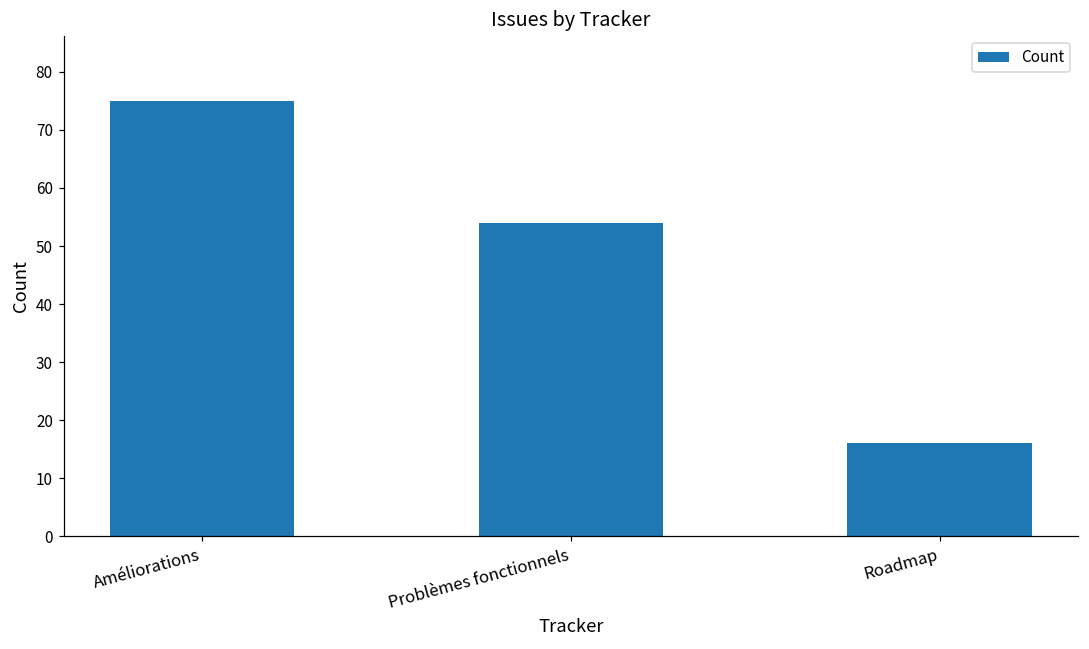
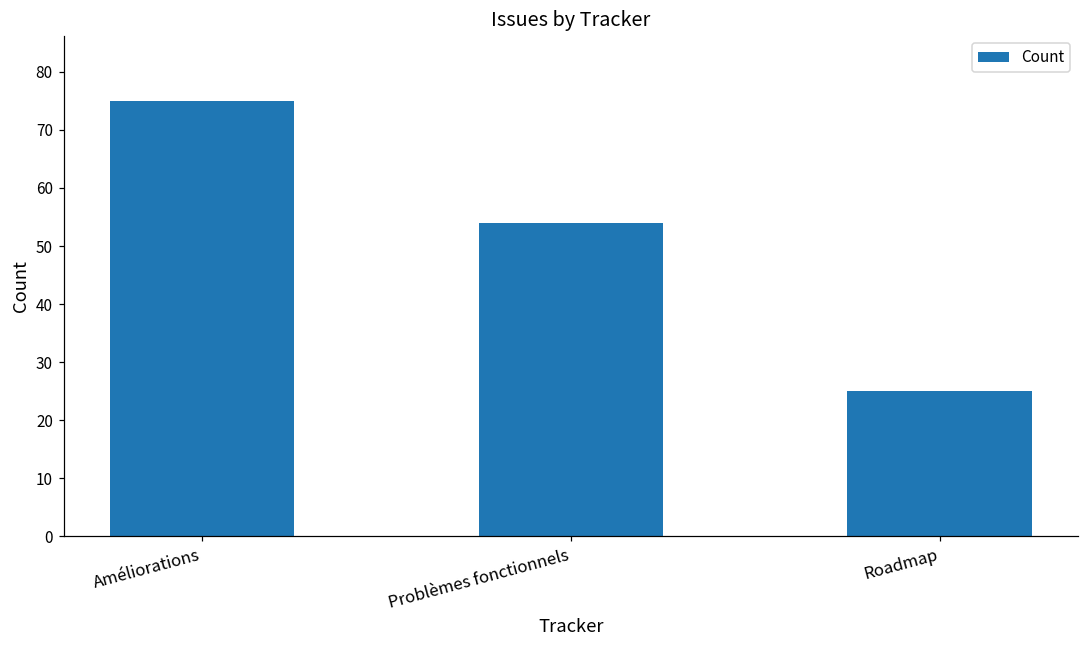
Roadmap: 16 -> 25
